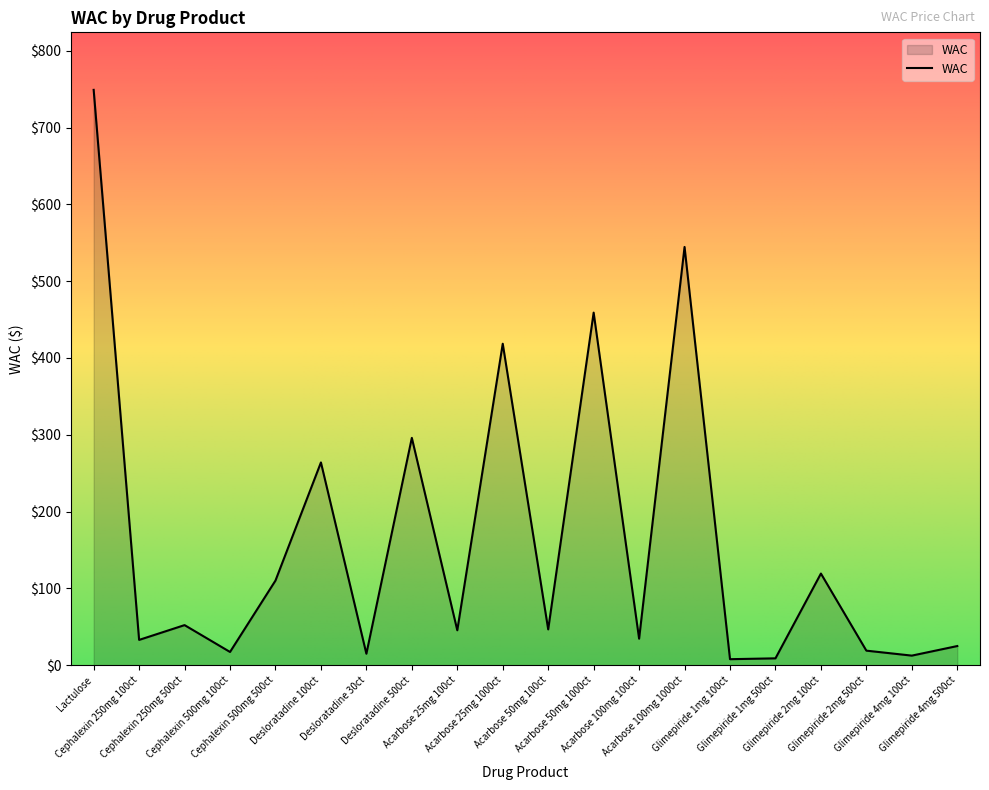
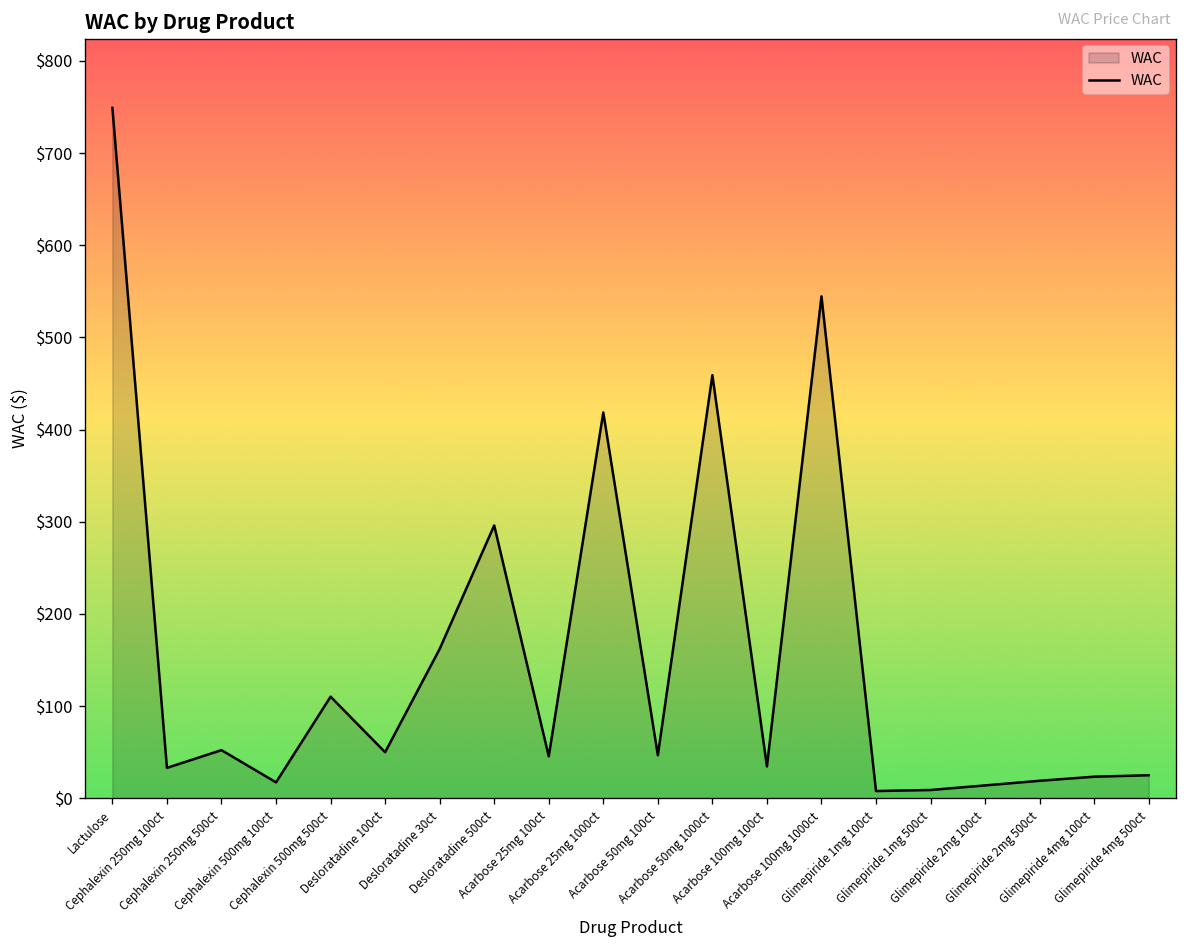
Desloratadine 100ct: $260 -> $50
Desloratadine 30ct: $20 -> $160
Glimepiride 2mg 100ct: $120 -> $10
Glimepiride 4mg 100ct: $10 -> $20
